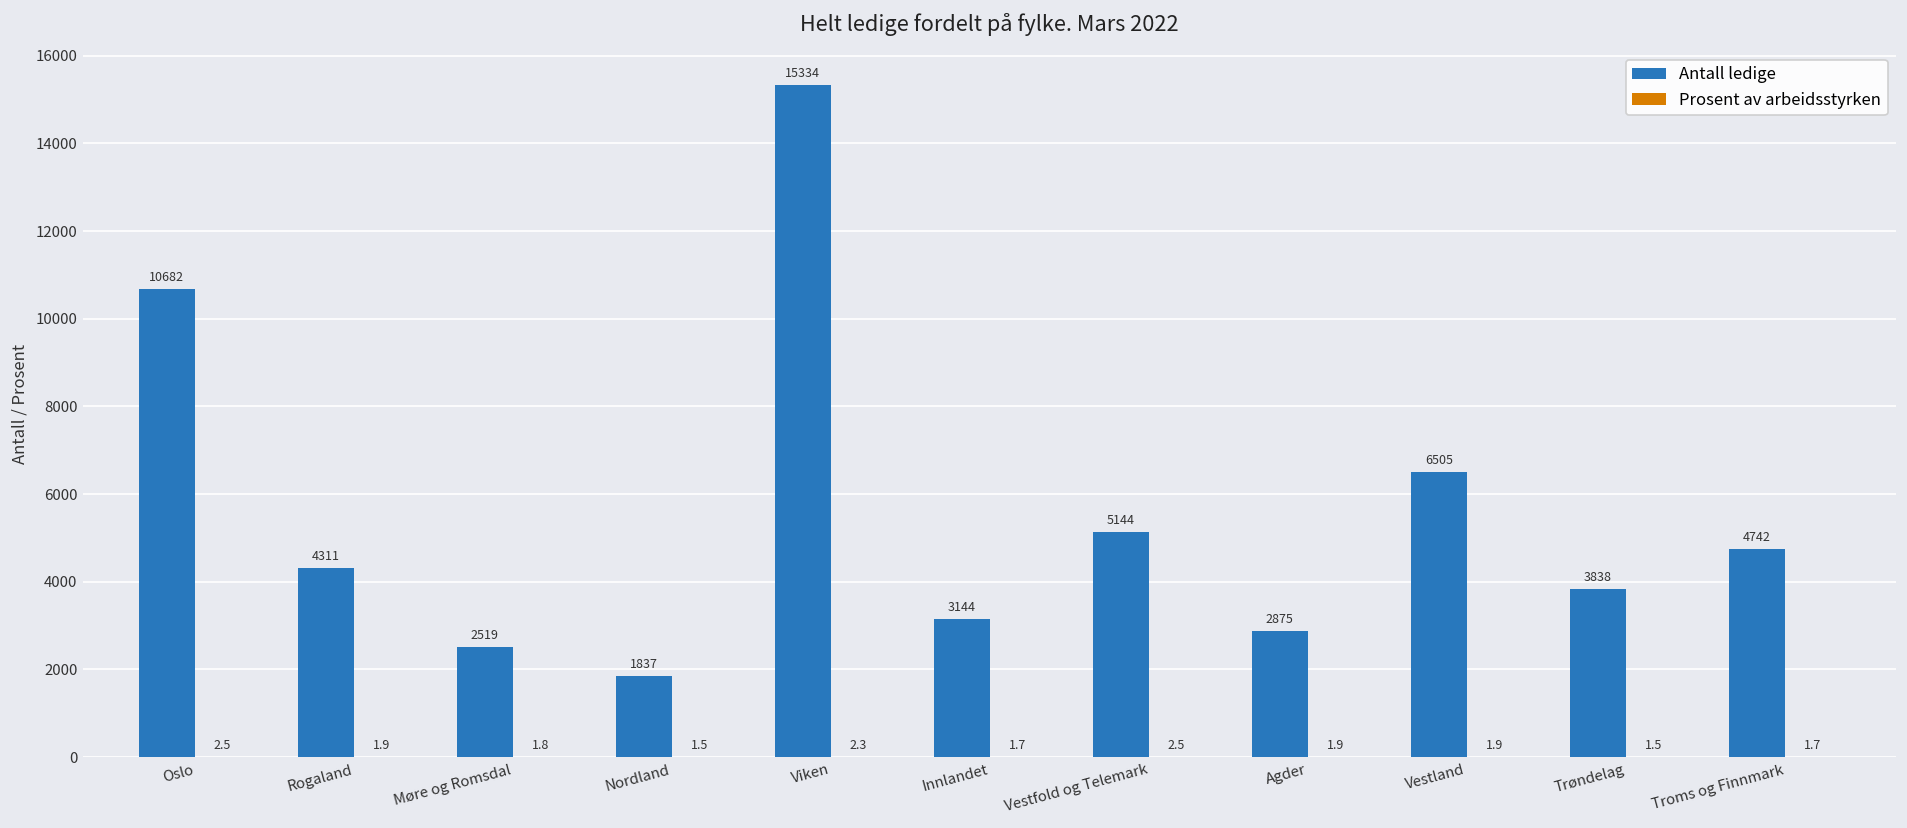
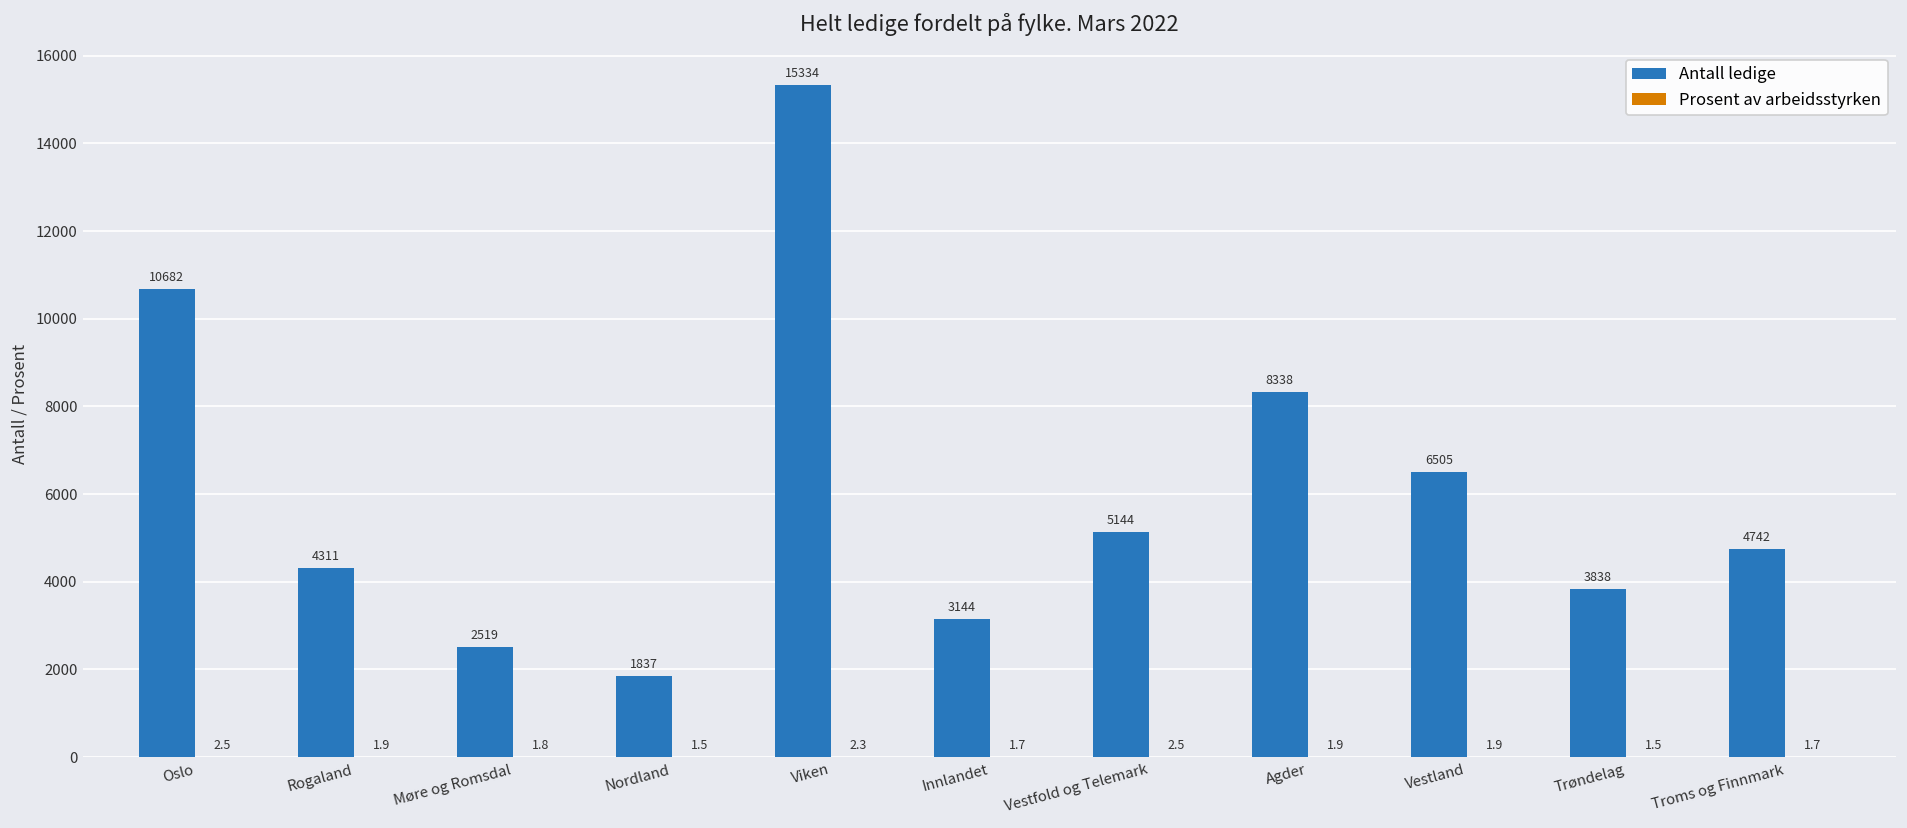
Antall ledige, Agder: 2875 -> 8338
